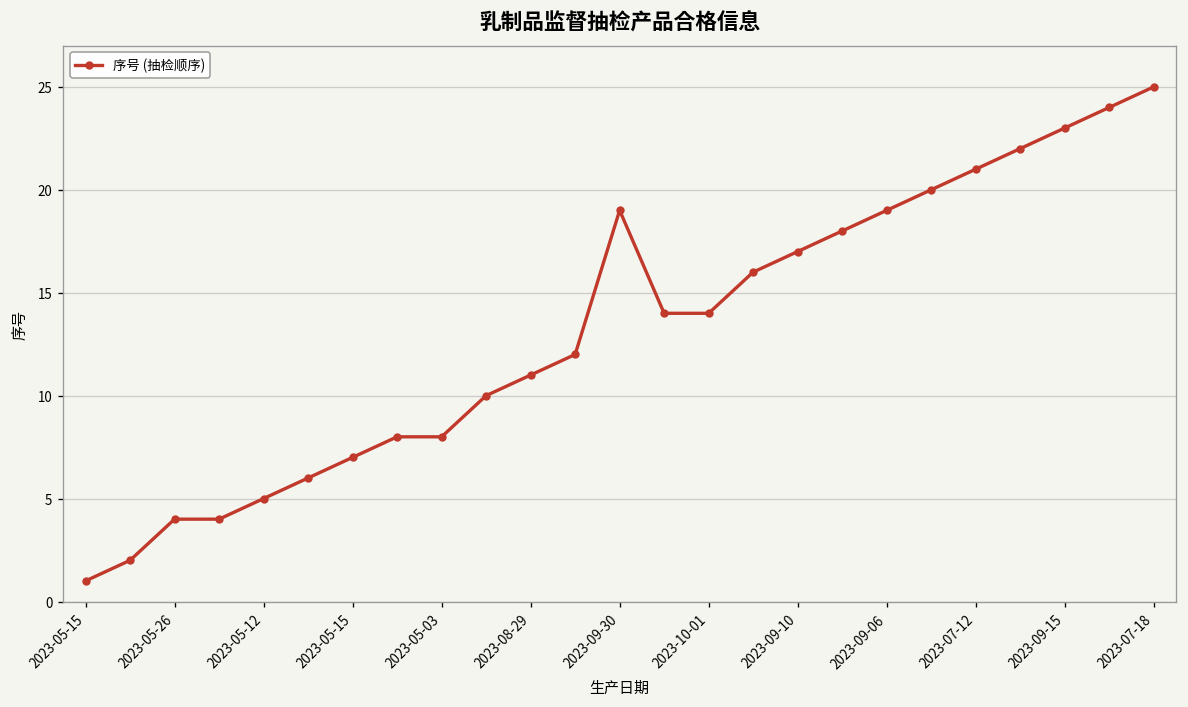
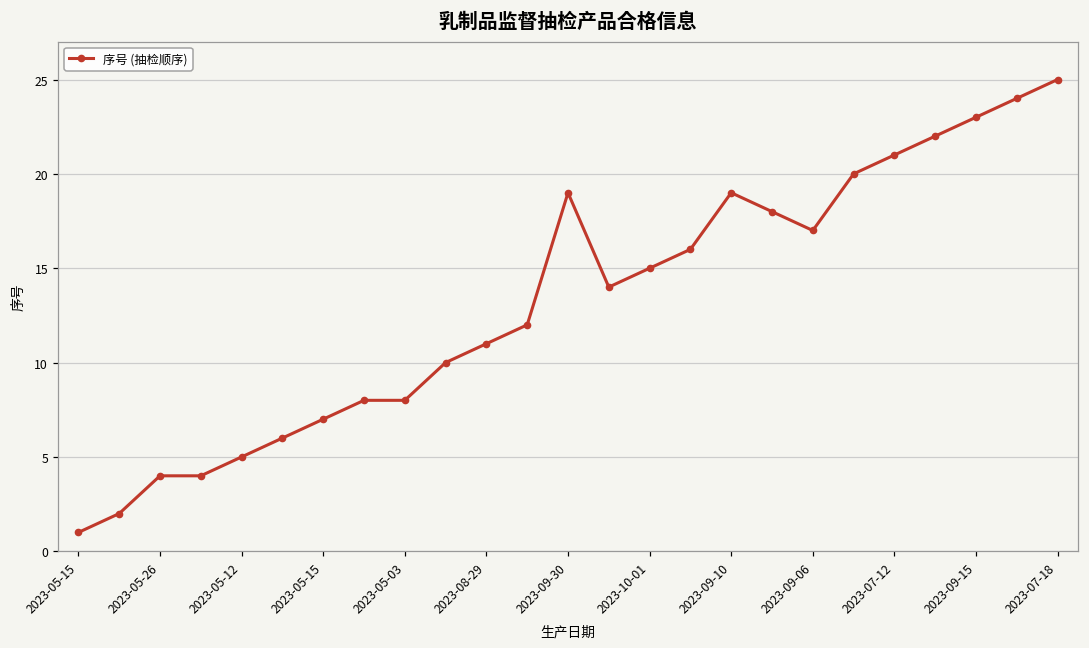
2023-10-01: 14 -> 15
2023-09-10: 17 -> 19
2023-09-06: 19 -> 17
